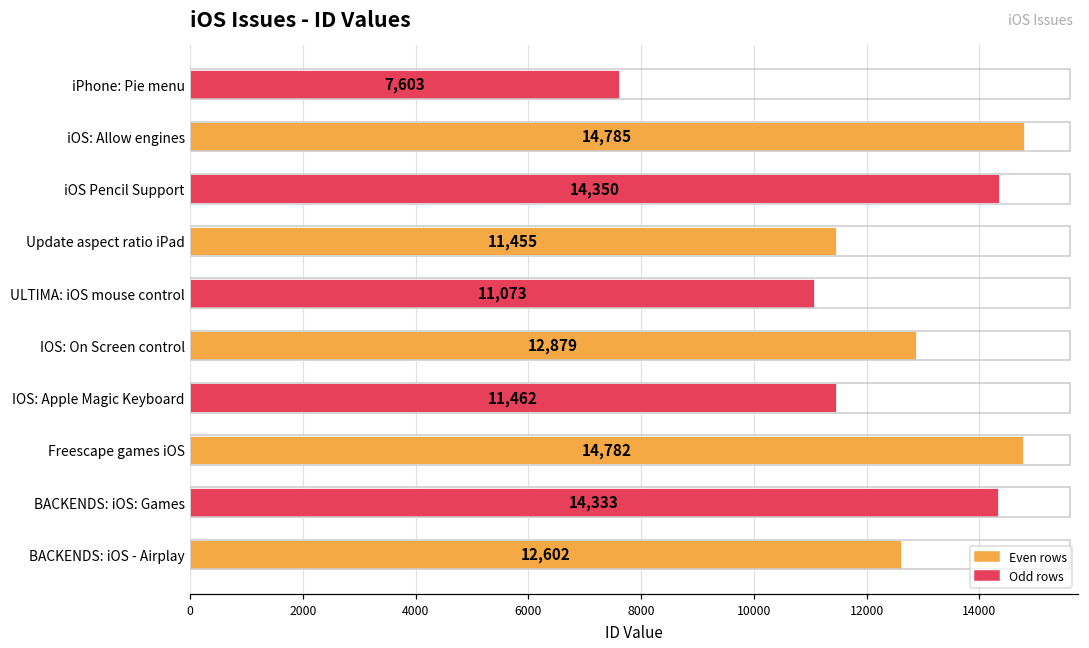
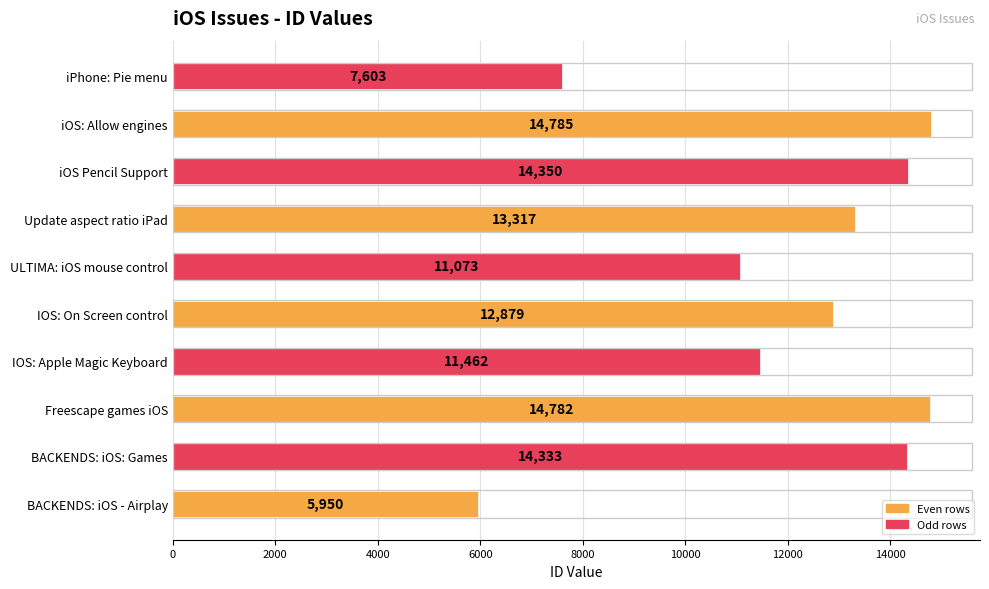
Update aspect ratio iPad: 11,455 -> 13,317
BACKENDS: iOS - Airplay: 12,602 -> 5,950
